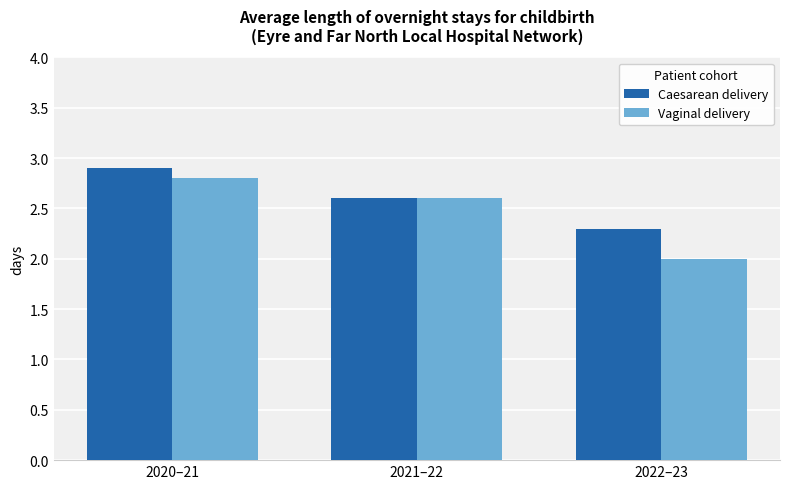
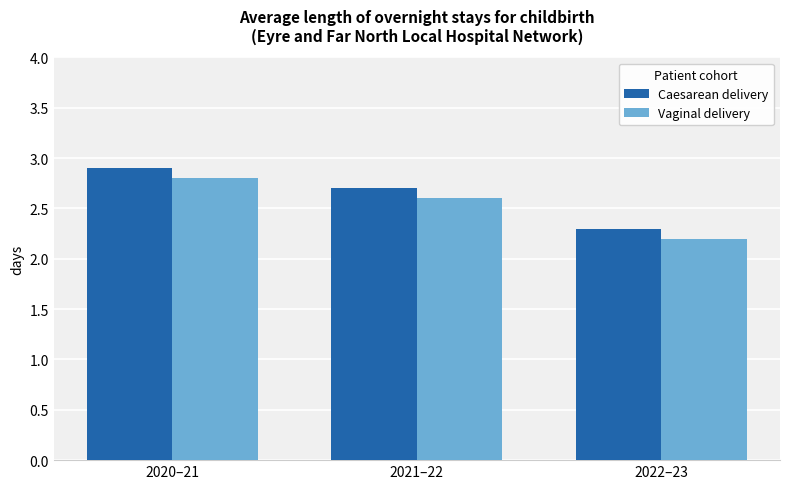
Caesarean delivery, 2021–22: 2.6 -> 2.7
Vaginal delivery, 2022–23: 2.0 -> 2.2
